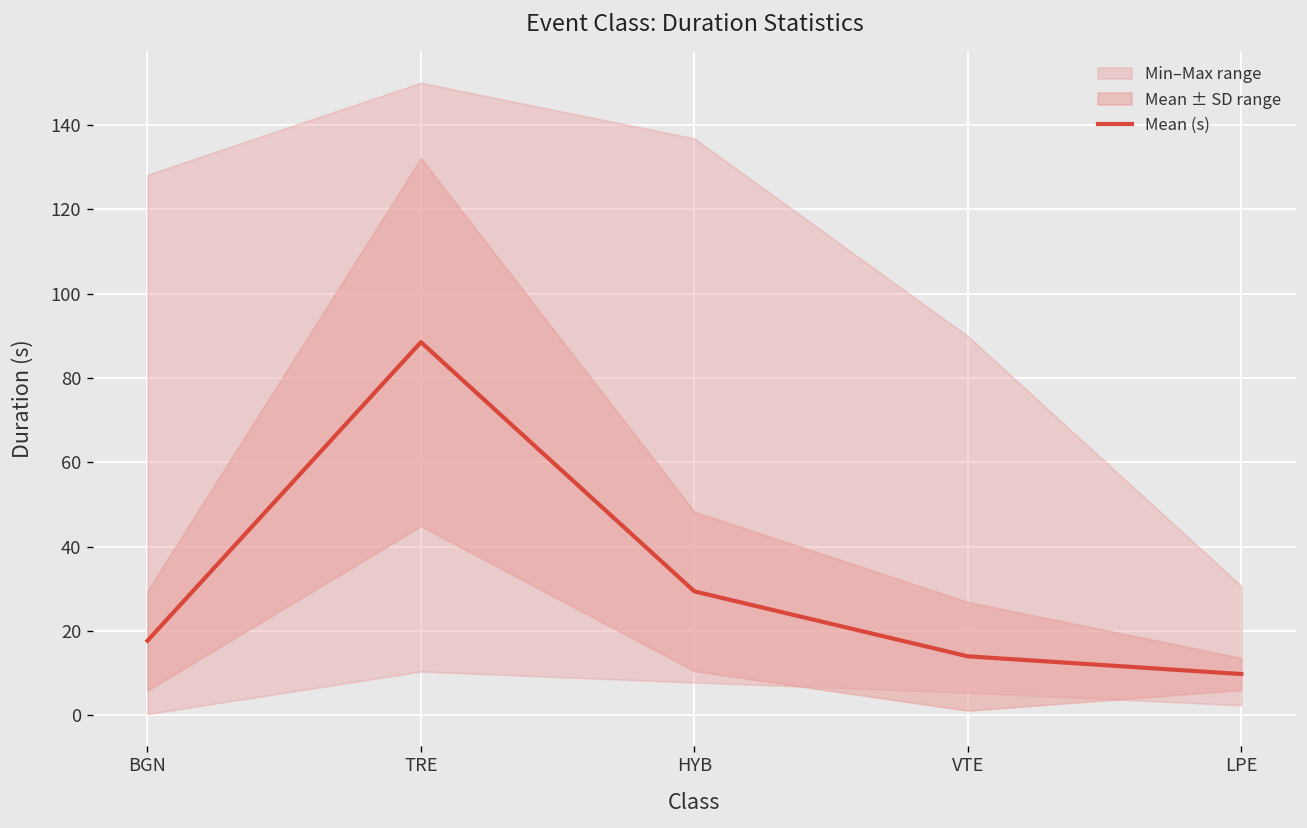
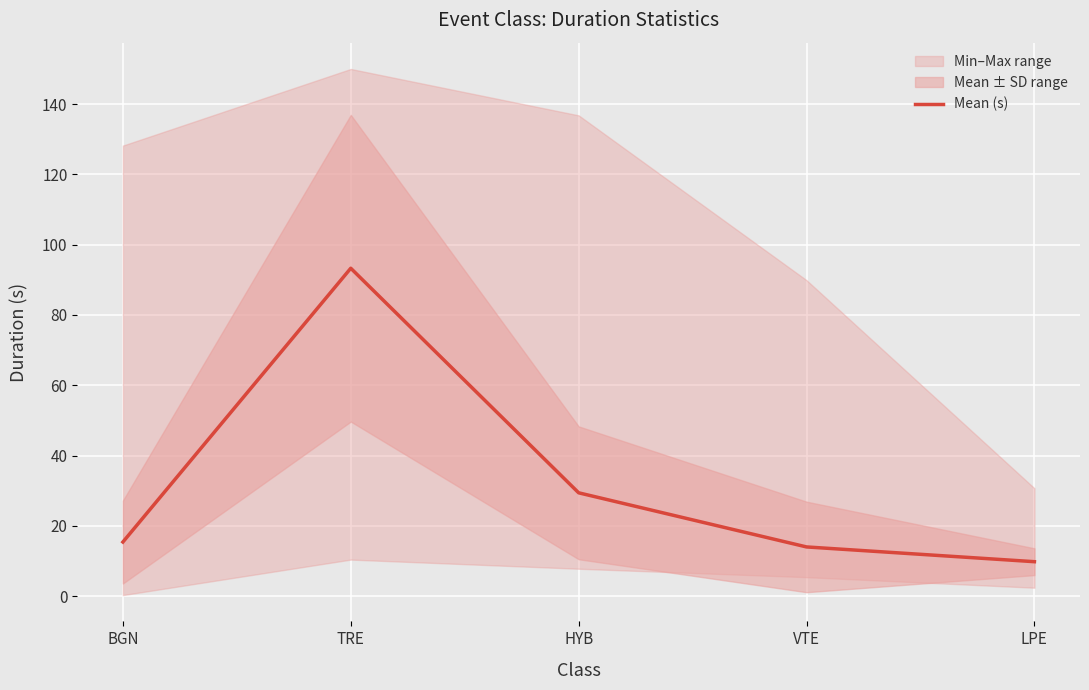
Mean (s), BGN: 18 -> 15
Mean (s), TRE: 89 -> 93
